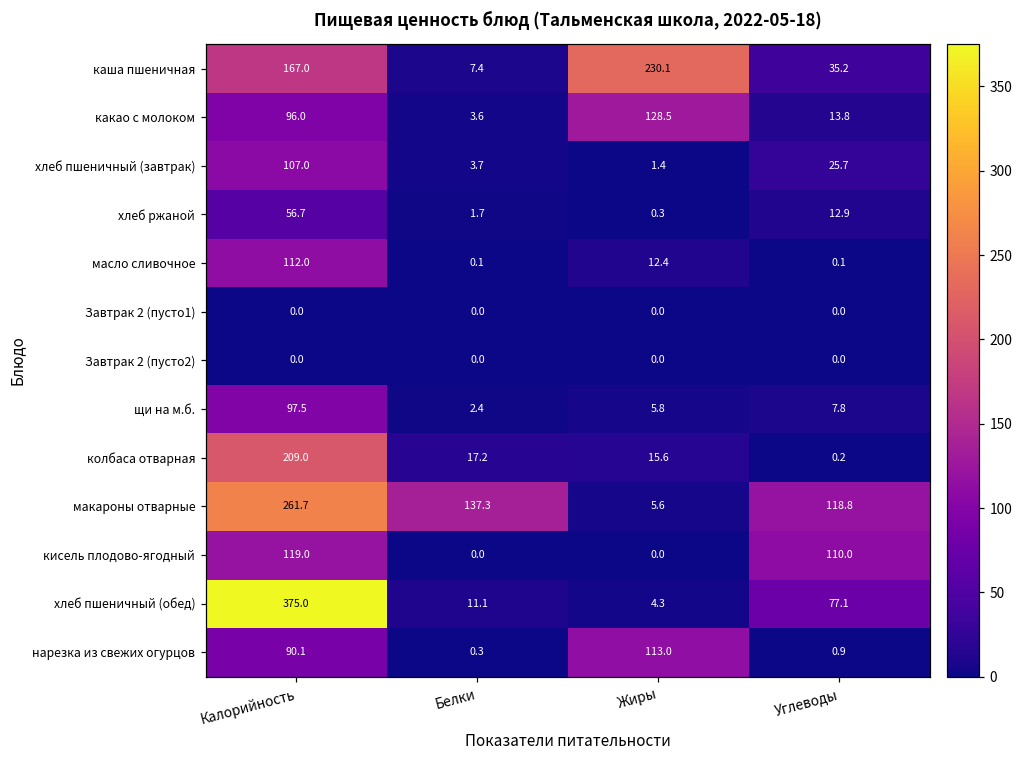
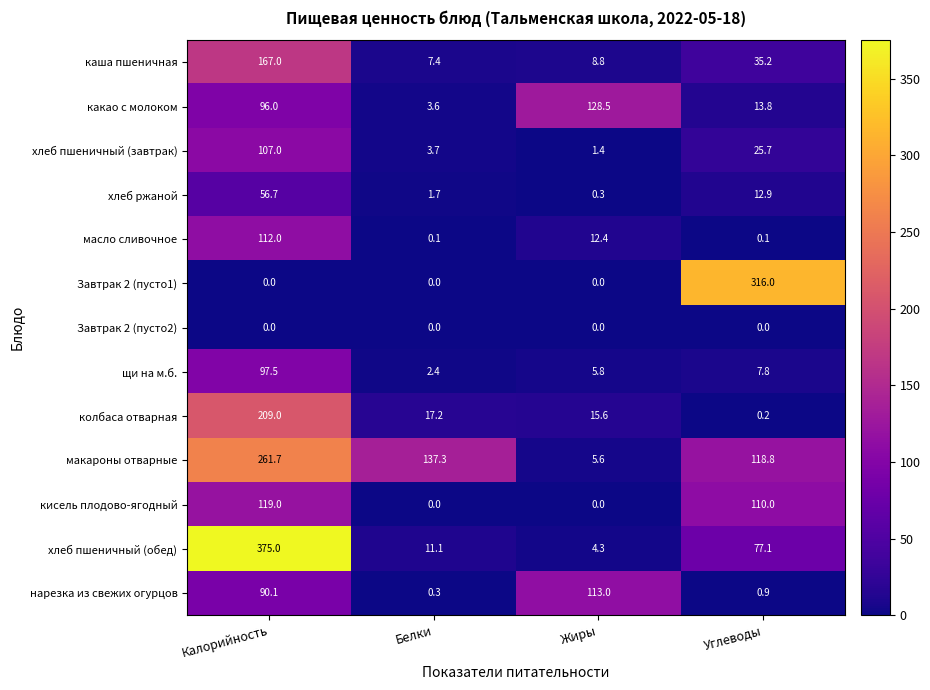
каша пшеничная, Жиры: 230.1 -> 8.8
Завтрак 2 (пусто1), Углеводы: 0.0 -> 316.0
